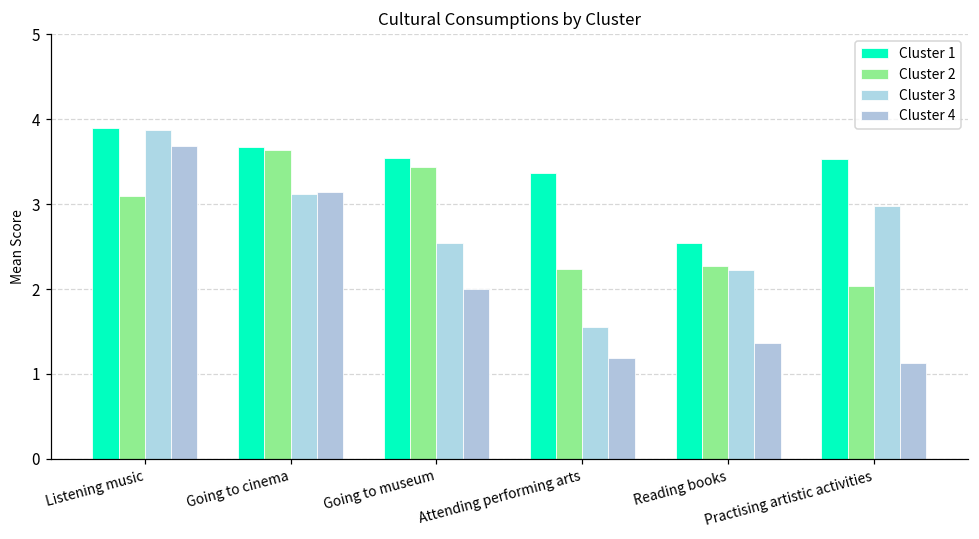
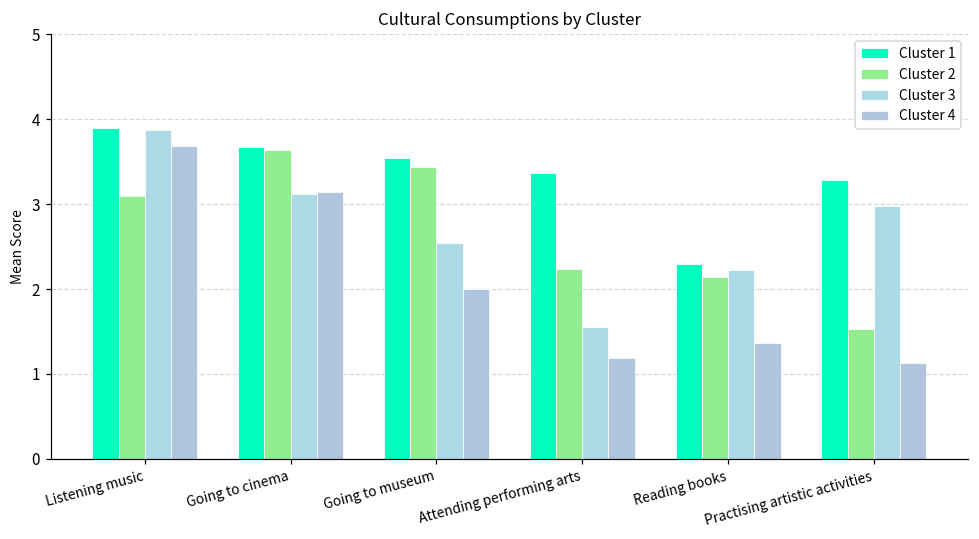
Cluster 1, Reading books: 2.5 -> 2.3
Cluster 2, Reading books: 2.3 -> 2.1
Cluster 1, Practising artistic activities: 3.5 -> 3.3
Cluster 2, Practising artistic activities: 2.0 -> 1.5
